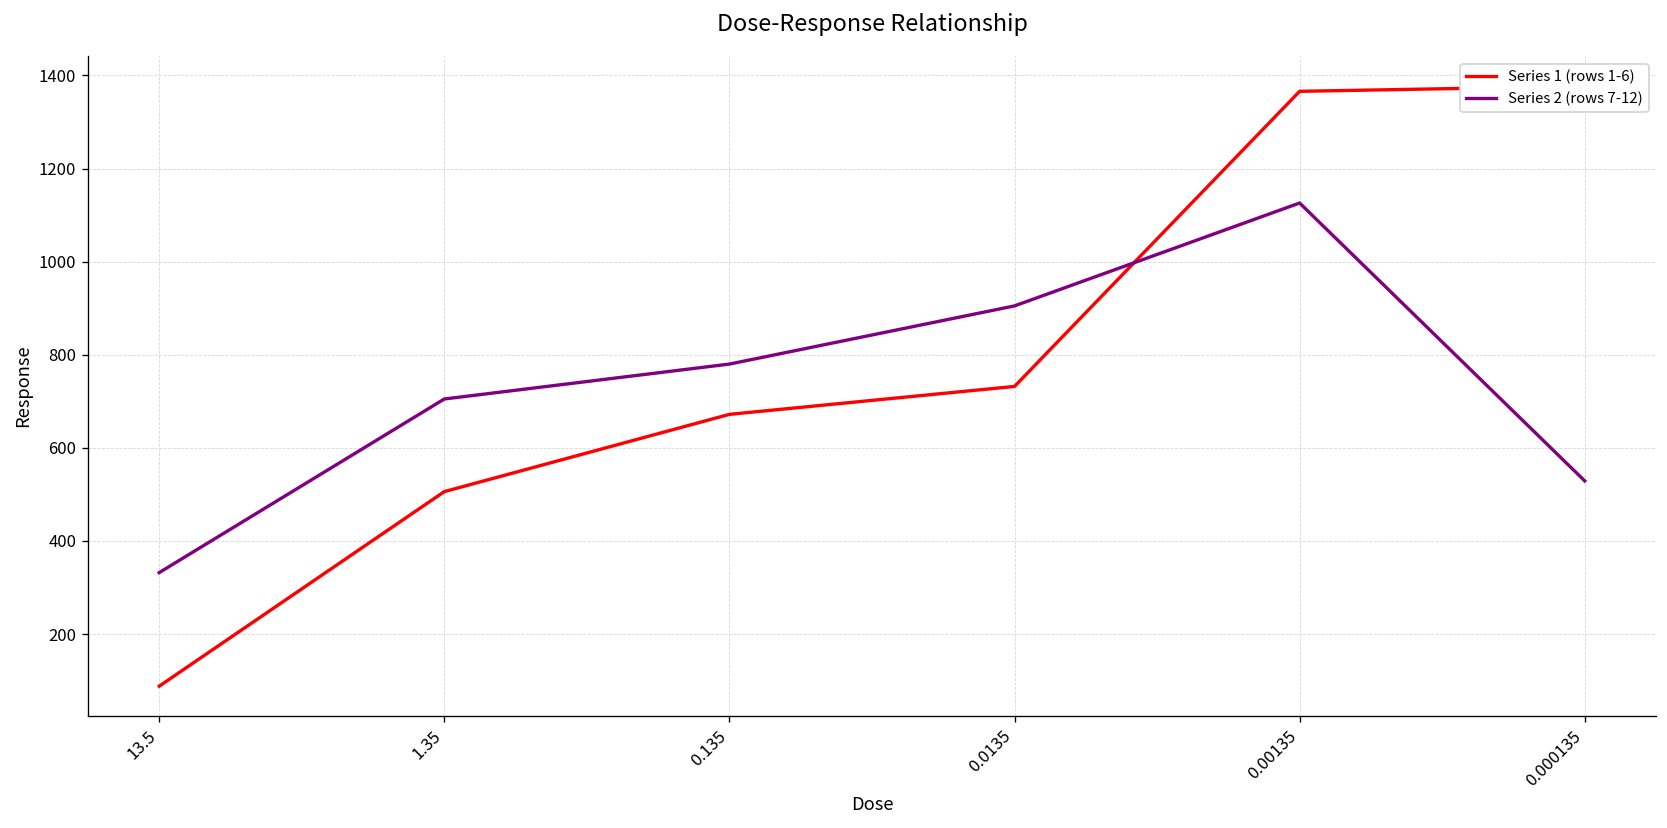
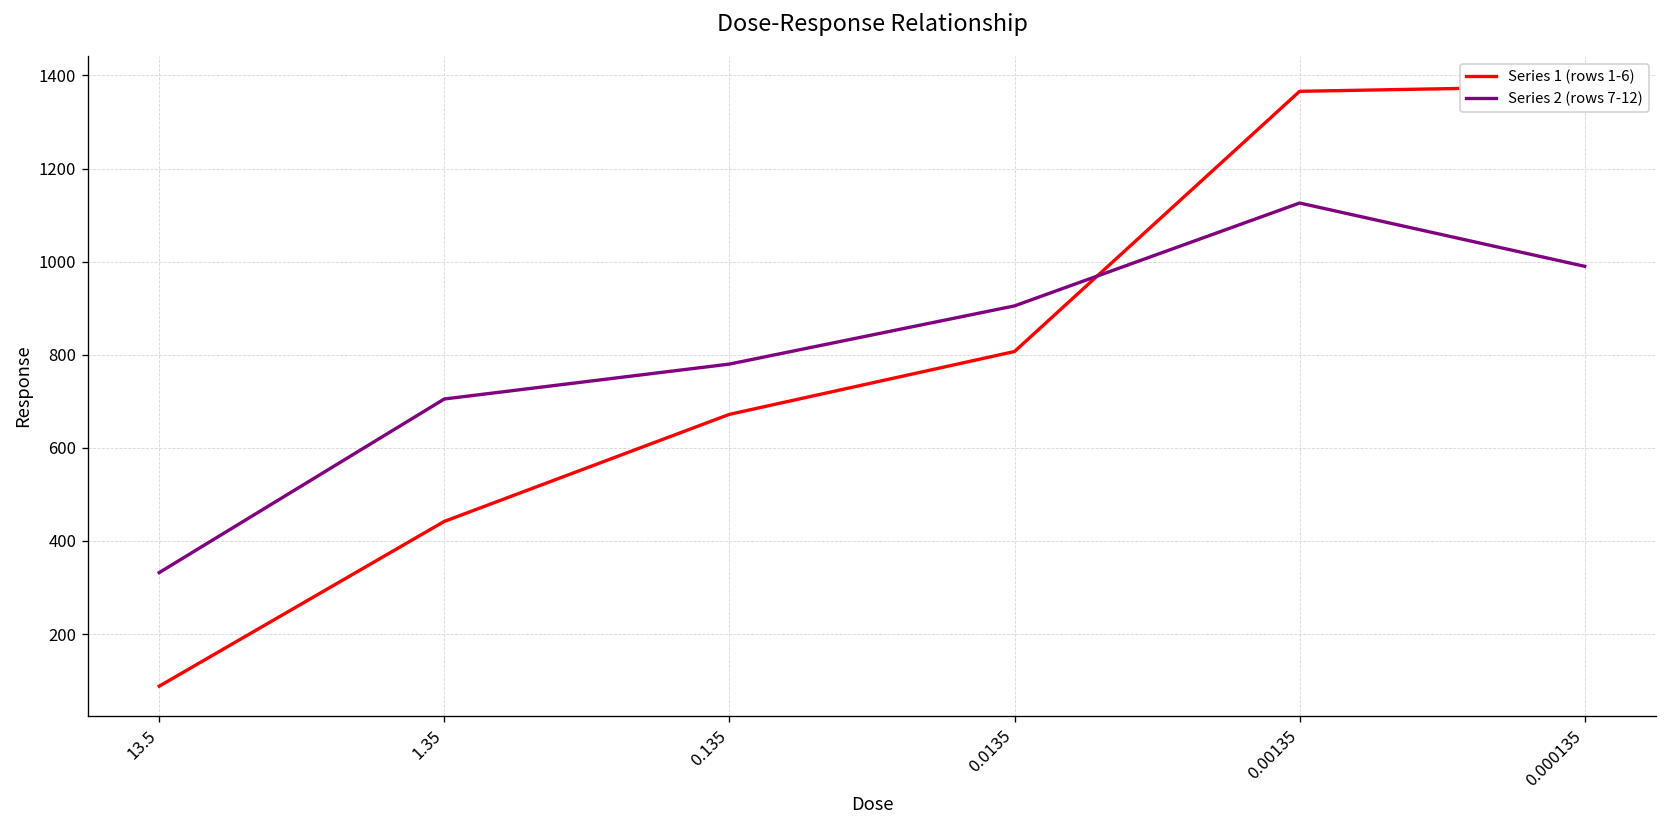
Series 1 (rows 1-6), 1.35: 510 -> 440
Series 1 (rows 1-6), 0.0135: 730 -> 810
Series 2 (rows 7-12), 0.000135: 530 -> 990
